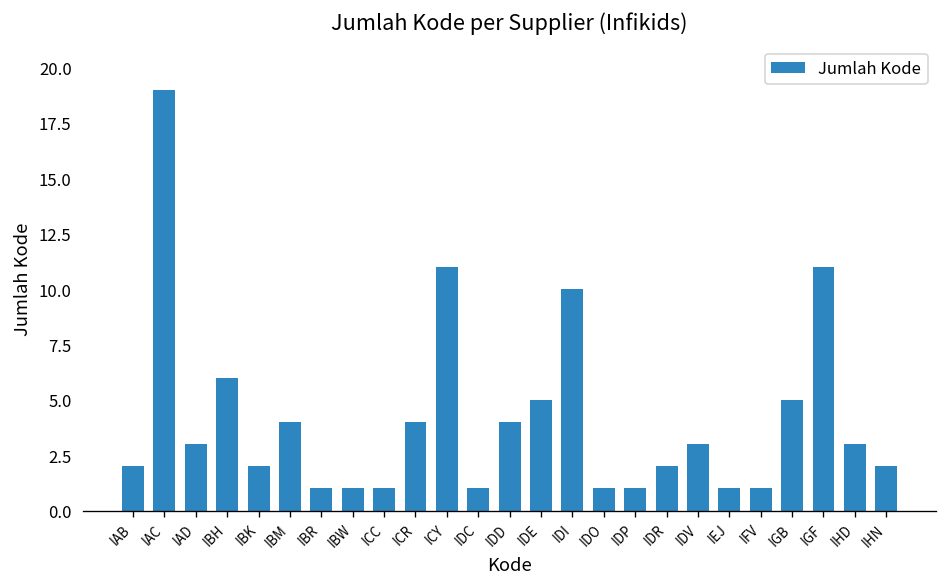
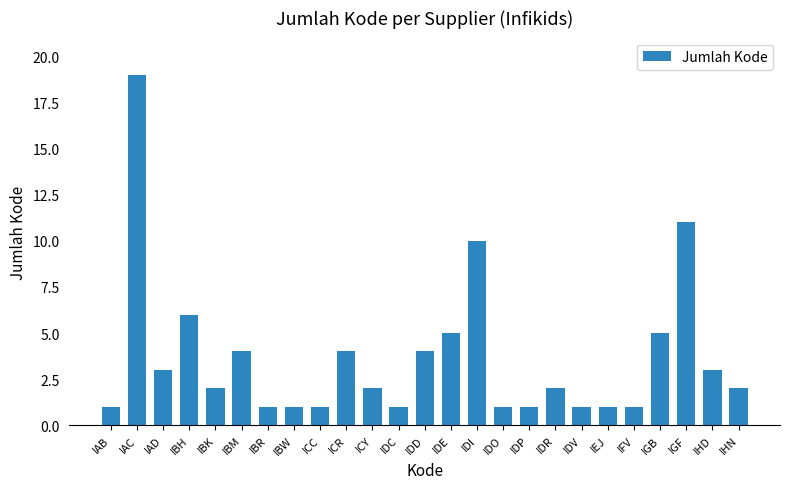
IAB: 2 -> 1
ICY: 11 -> 2
IDV: 3 -> 1
